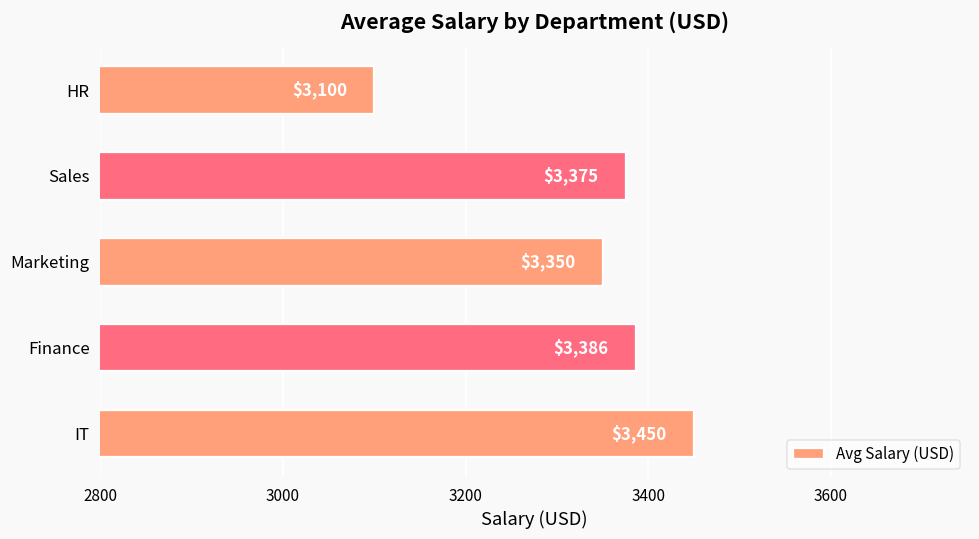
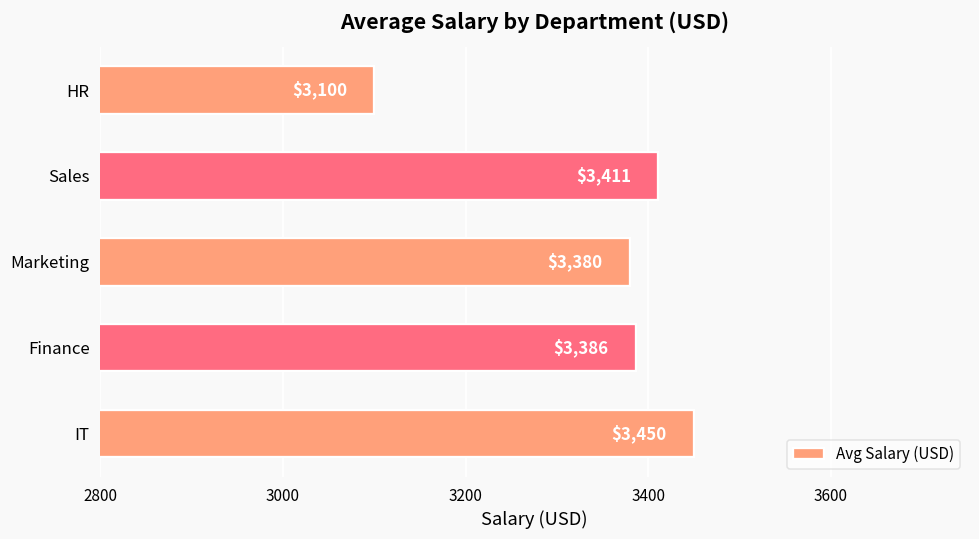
Sales: $3,375 -> $3,411
Marketing: $3,350 -> $3,380
